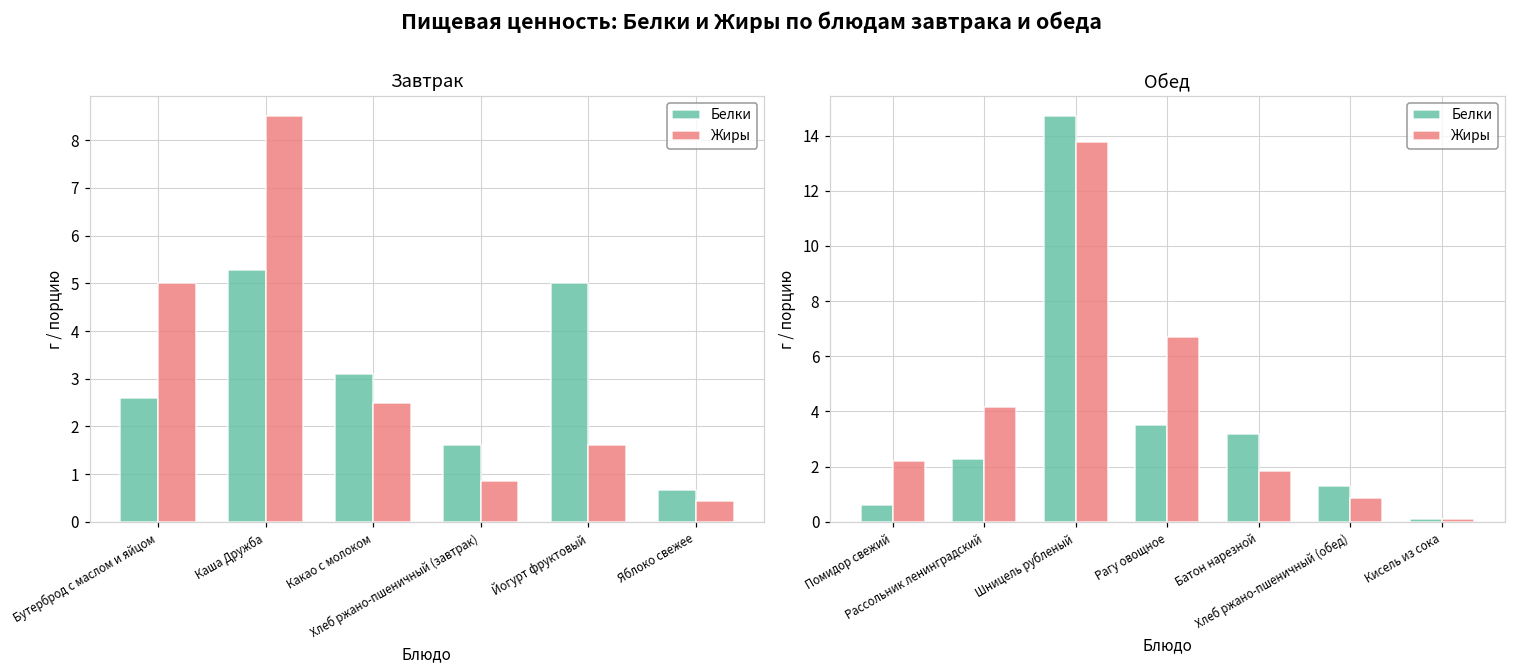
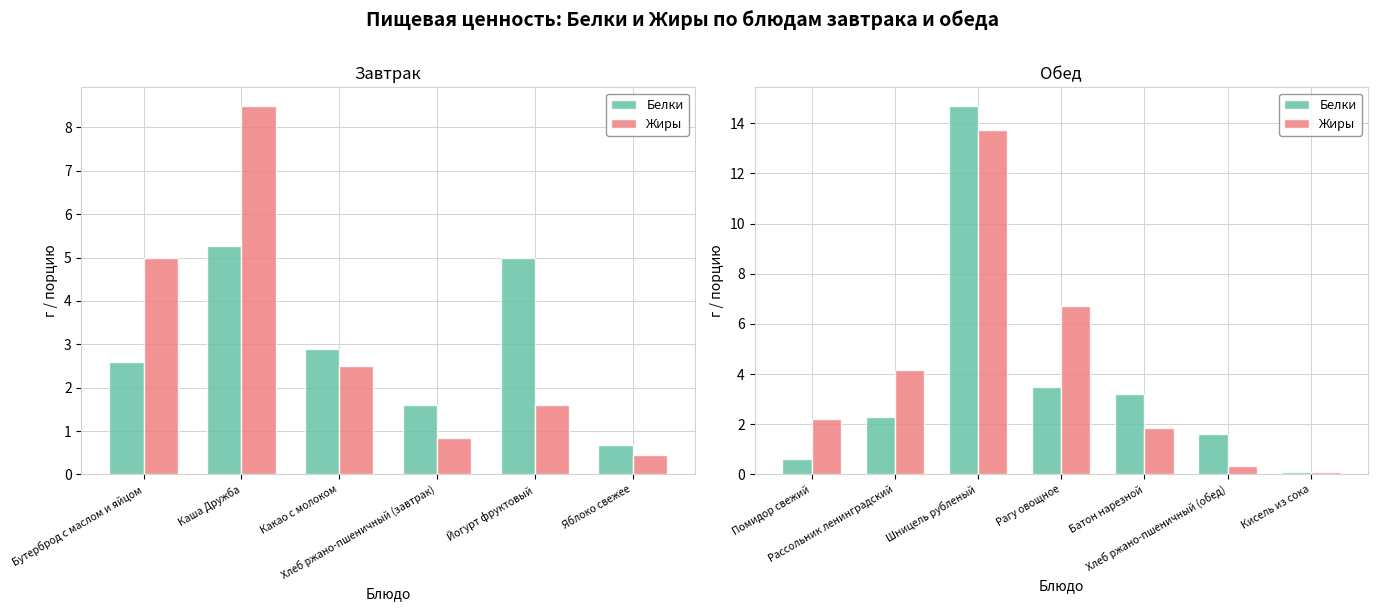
Завтрак, Белки, Какао с молоком: 3.1 -> 2.9
Обед, Белки, Хлеб ржано-пшеничный (обед): 1.3 -> 1.6
Обед, Жиры, Хлеб ржано-пшеничный (обед): 0.9 -> 0.4
